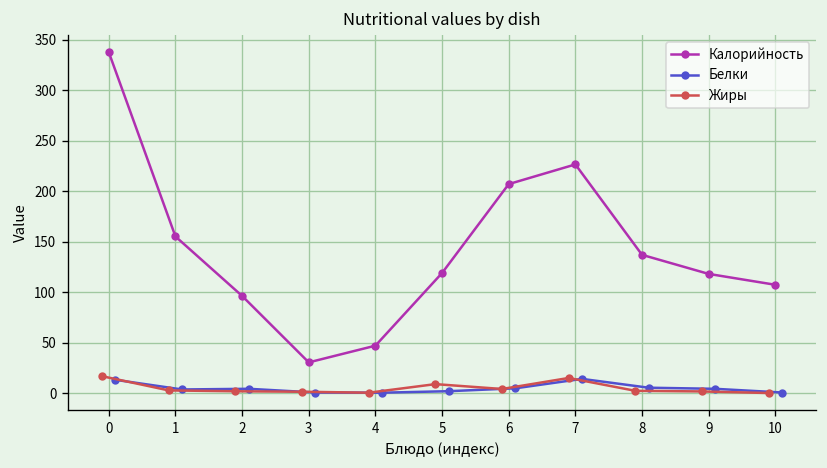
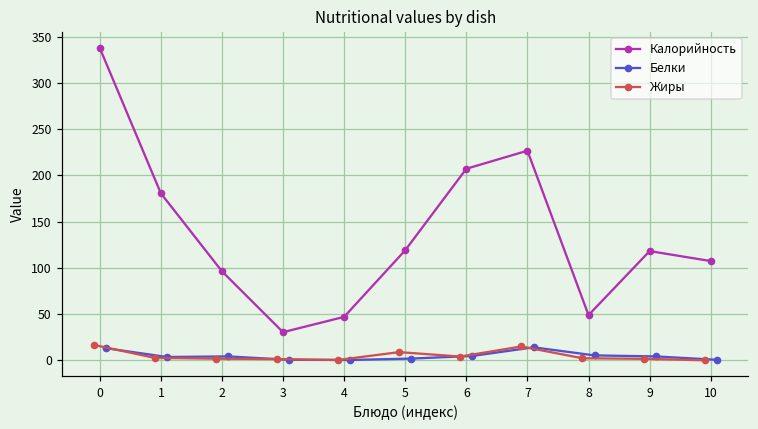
Калорийность, 1: 160 -> 180
Калорийность, 8: 140 -> 50
